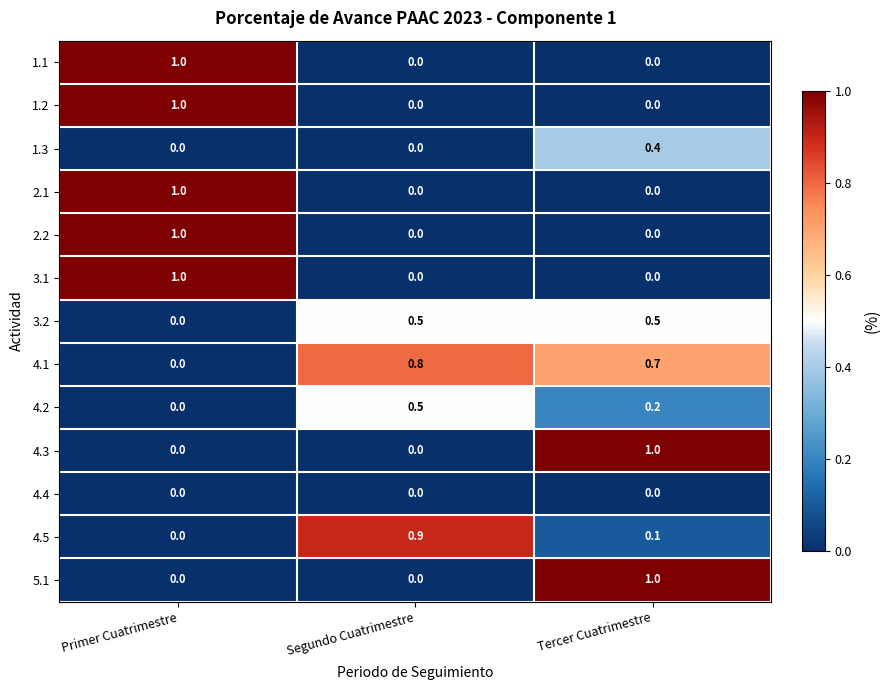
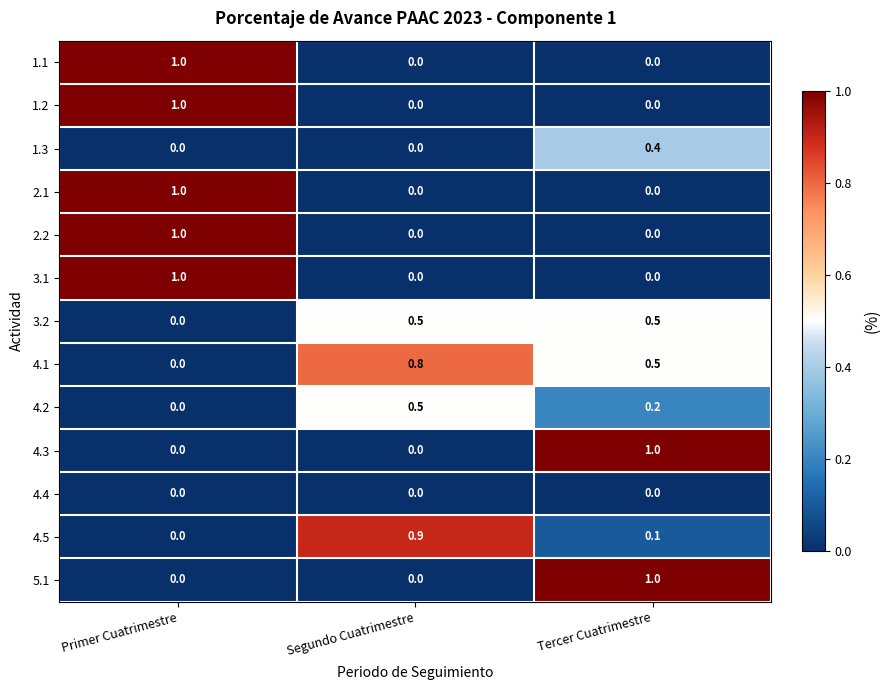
4.1, Tercer Cuatrimestre: 0.7 -> 0.5
